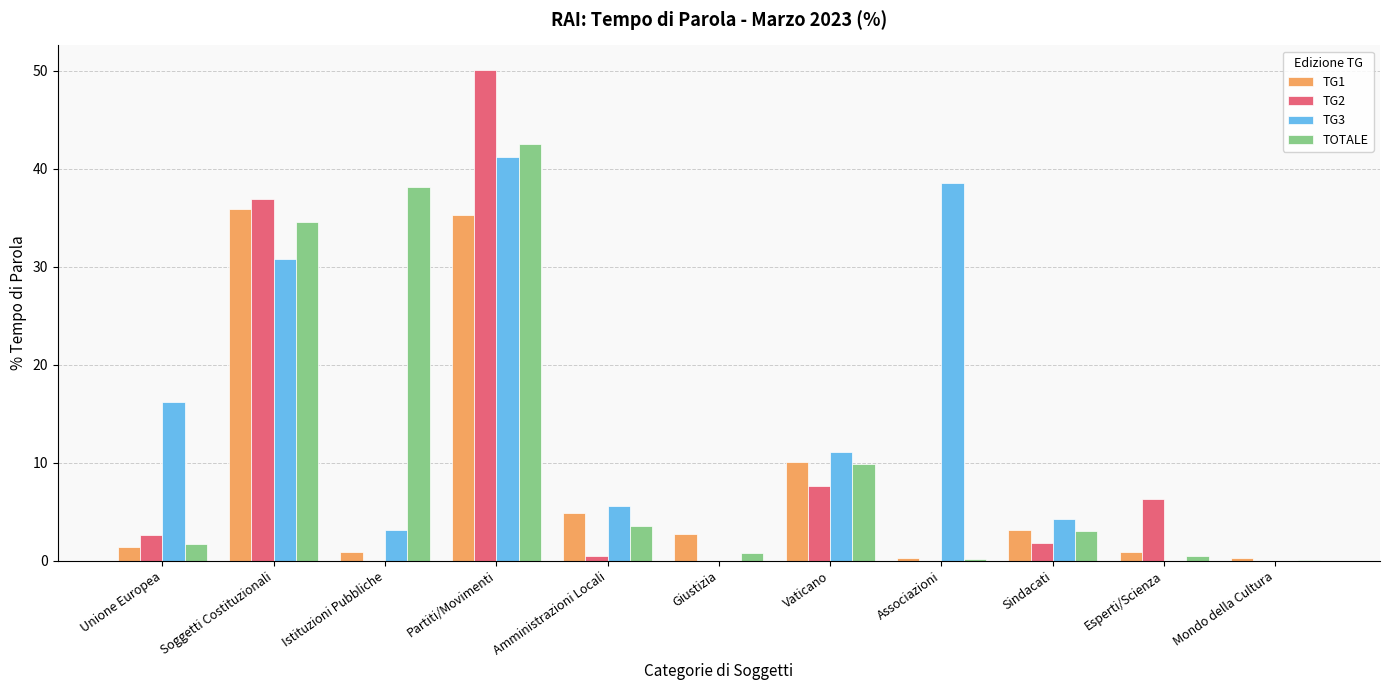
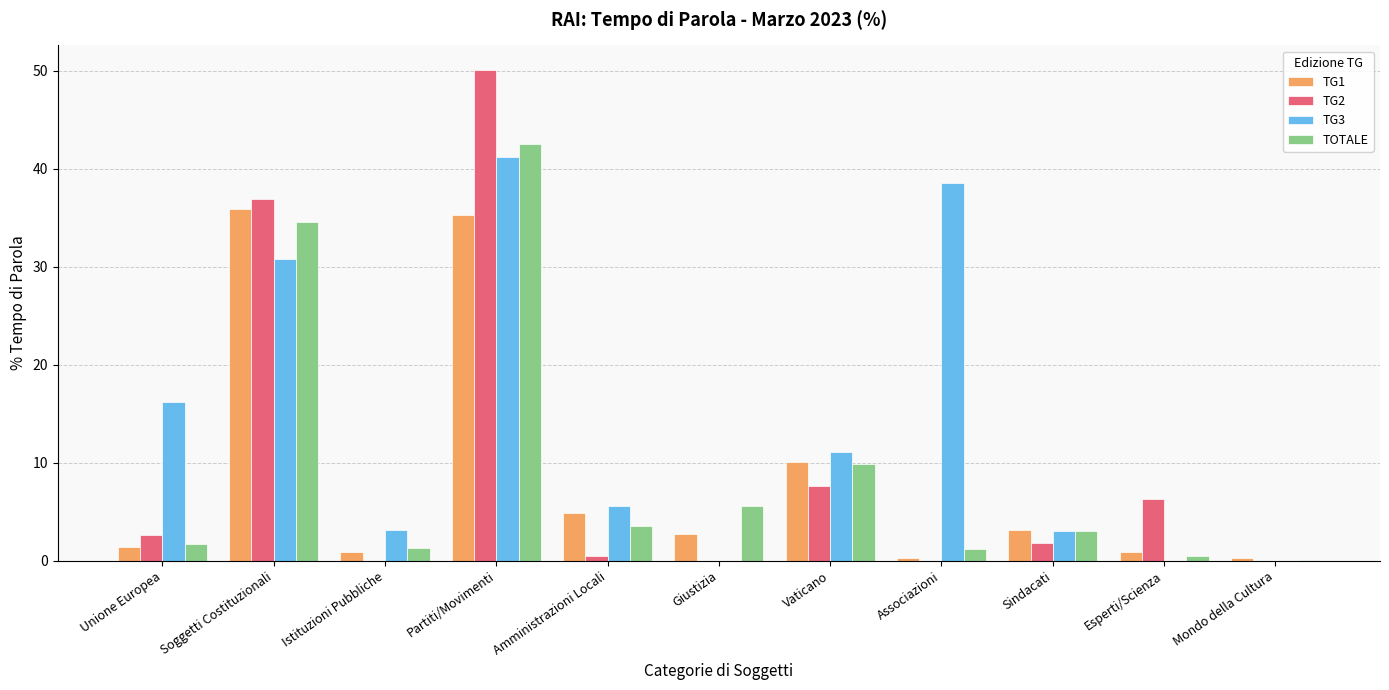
TOTALE, Istituzioni Pubbliche: 38 -> 1
TOTALE, Giustizia: 1 -> 6
TOTALE, Associazioni: 0 -> 1
TG3, Sindacati: 4 -> 3
